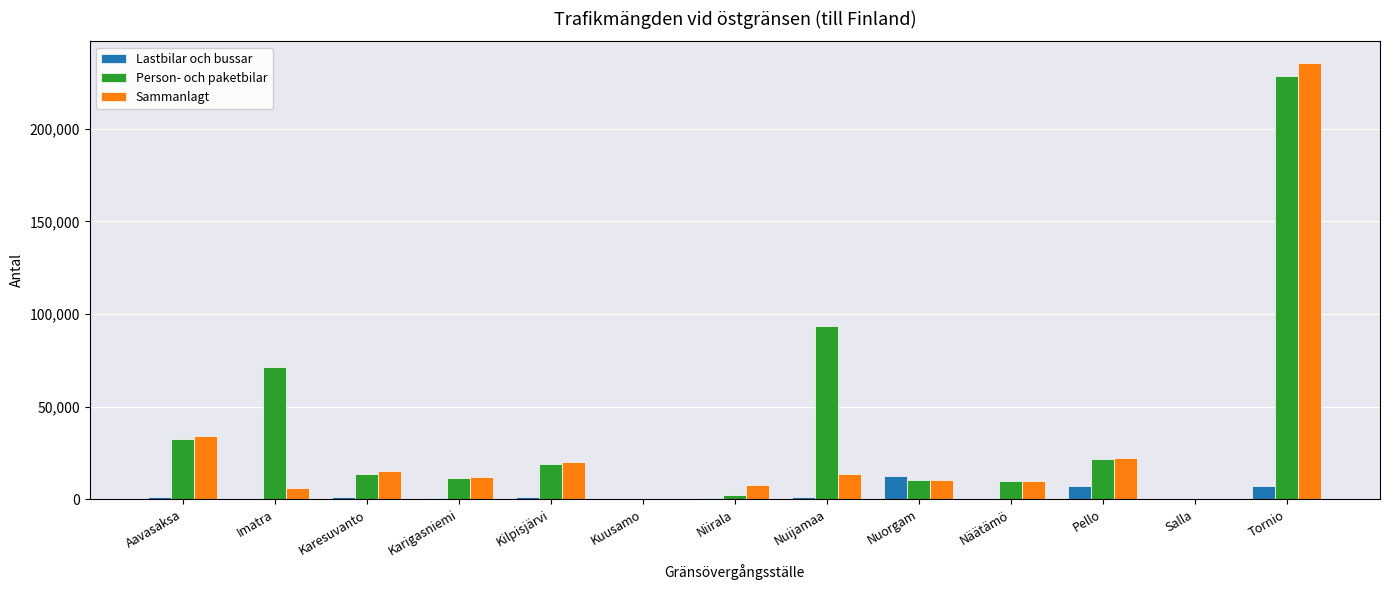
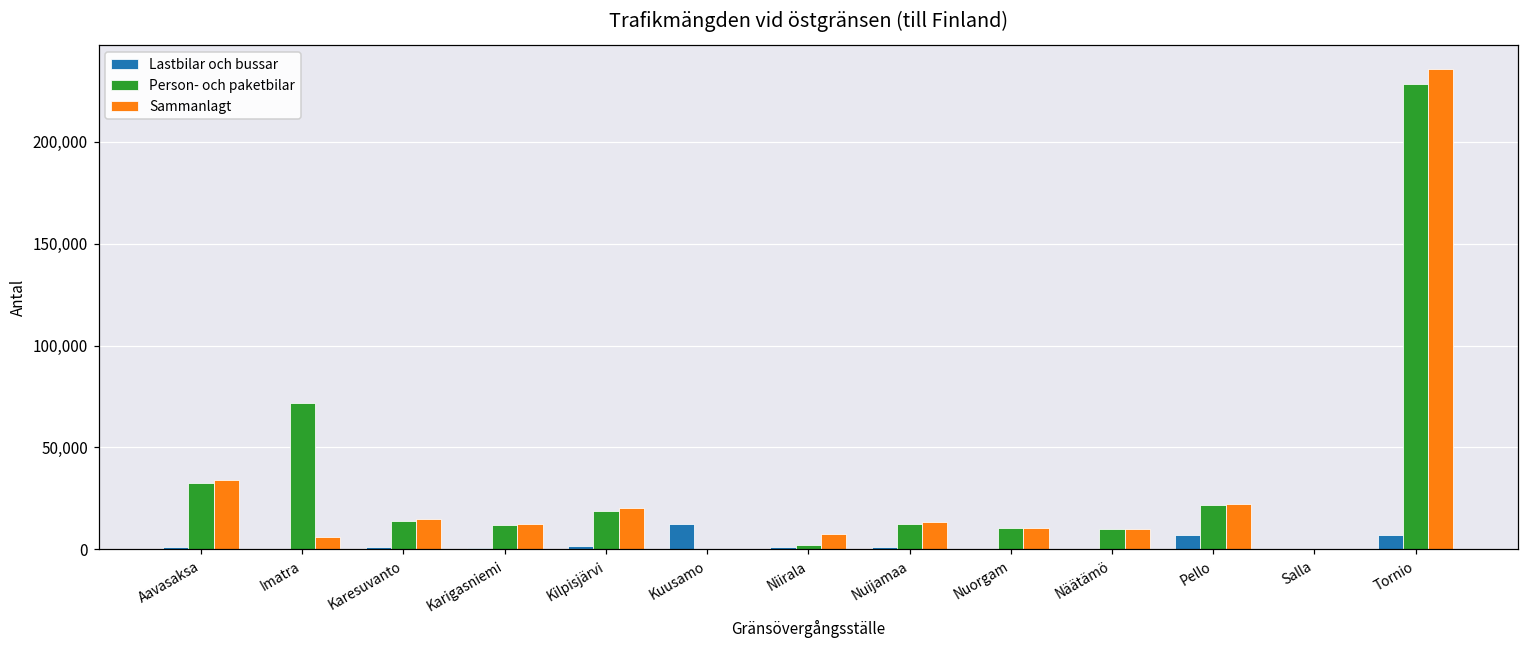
Lastbilar och bussar, Kuusamo: 0 -> 12,000
Person- och paketbilar, Nuijamaa: 93,000 -> 13,000
Lastbilar och bussar, Nuorgam: 12,000 -> 0
